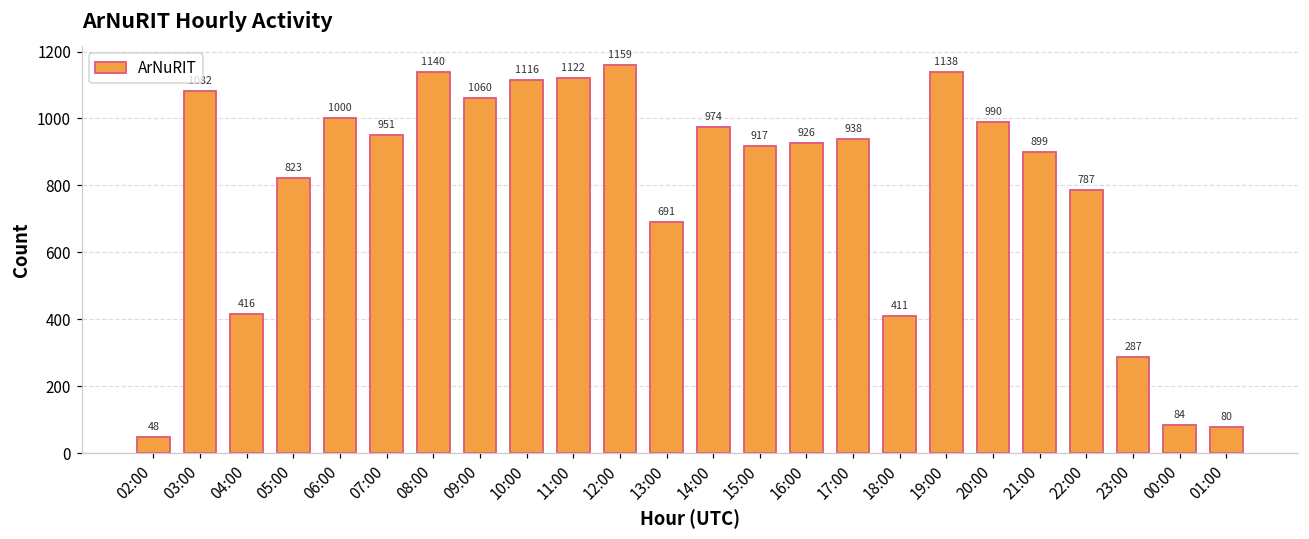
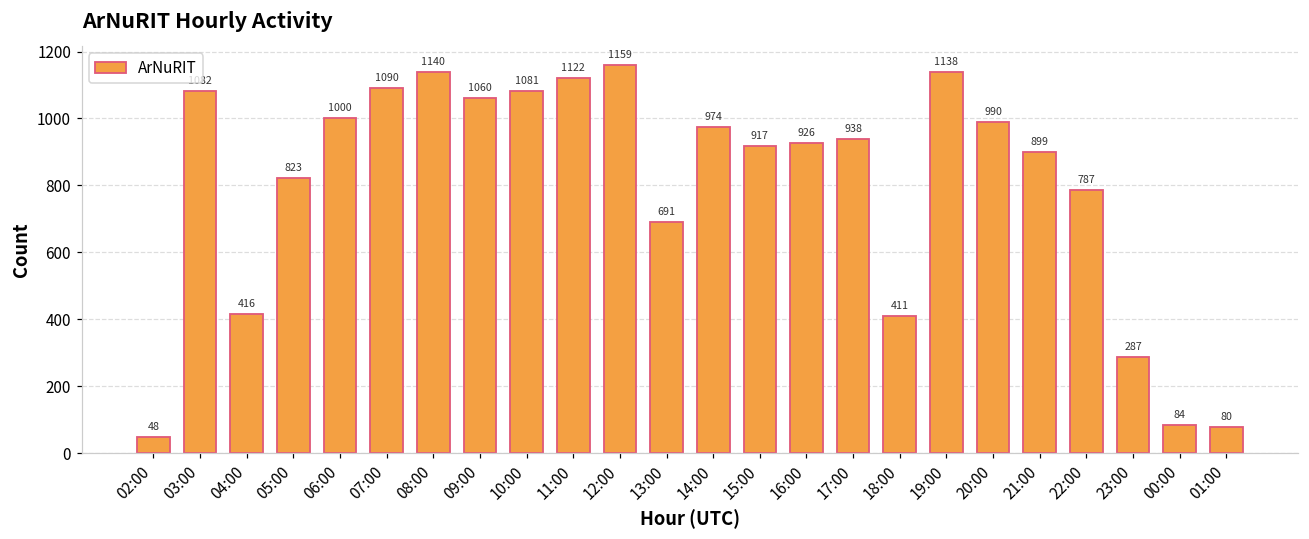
07:00: 951 -> 1090
10:00: 1116 -> 1081
